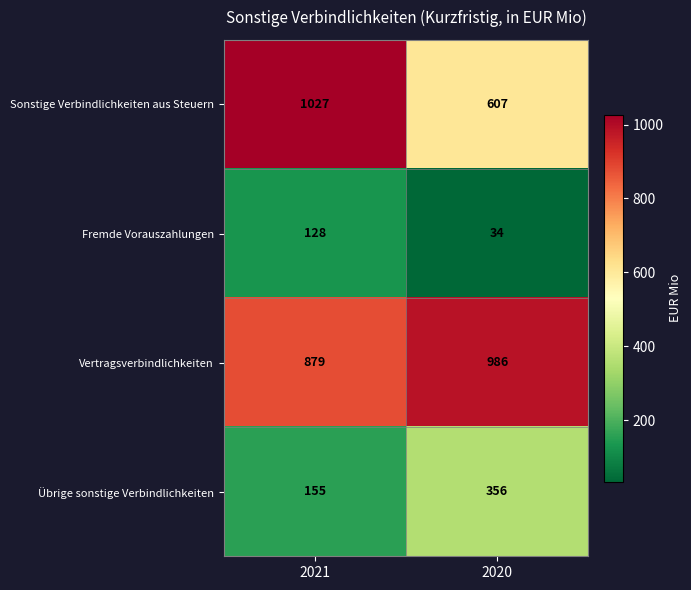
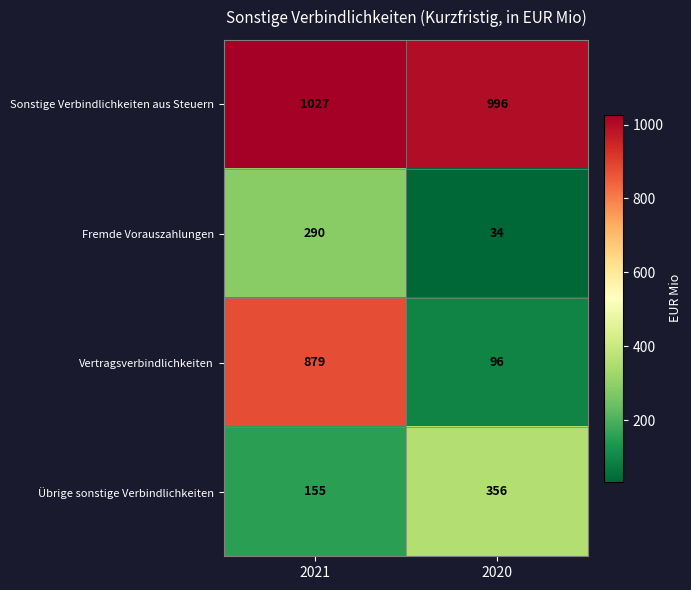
Sonstige Verbindlichkeiten aus Steuern, 2020: 607 -> 996
Fremde Vorauszahlungen, 2021: 128 -> 290
Vertragsverbindlichkeiten, 2020: 986 -> 96
